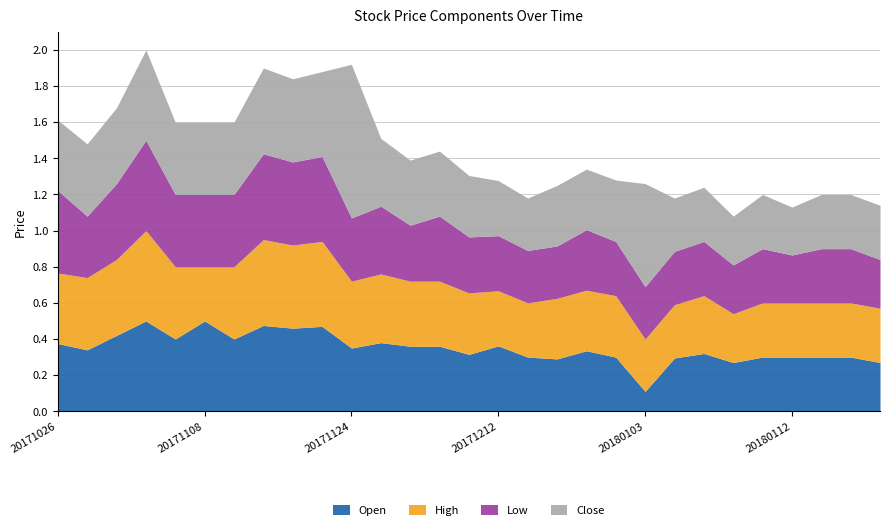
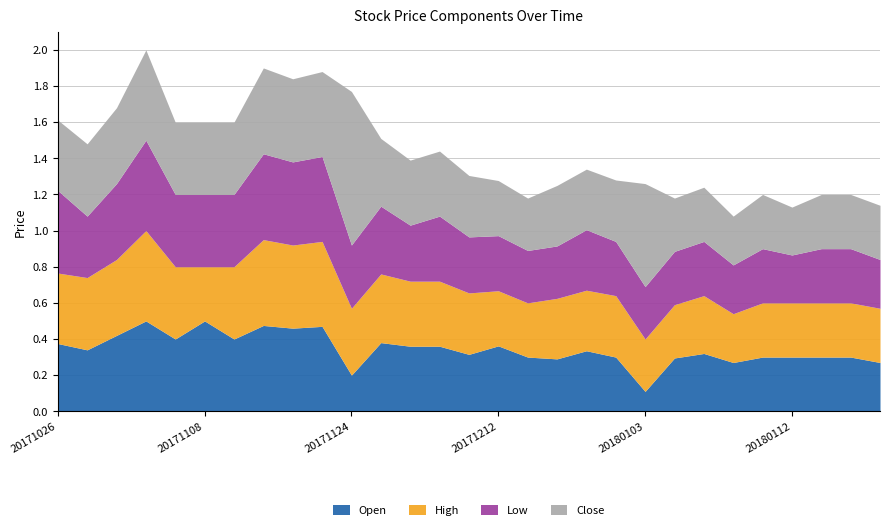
Open, 20171124: 0.35 -> 0.20
